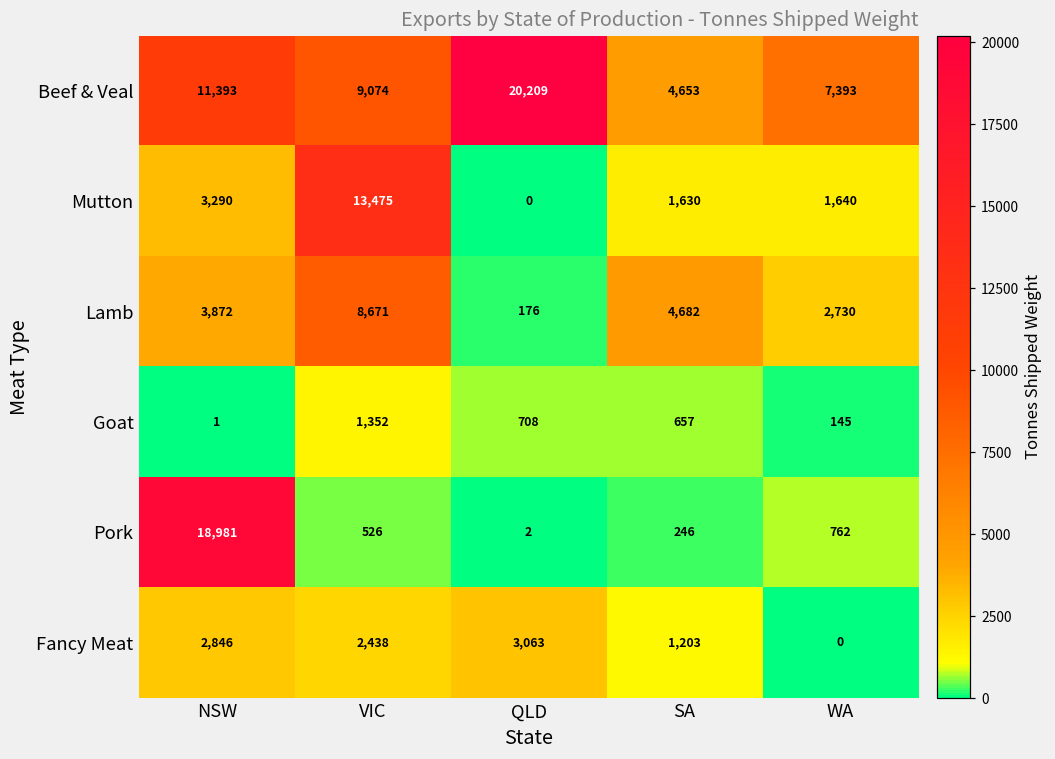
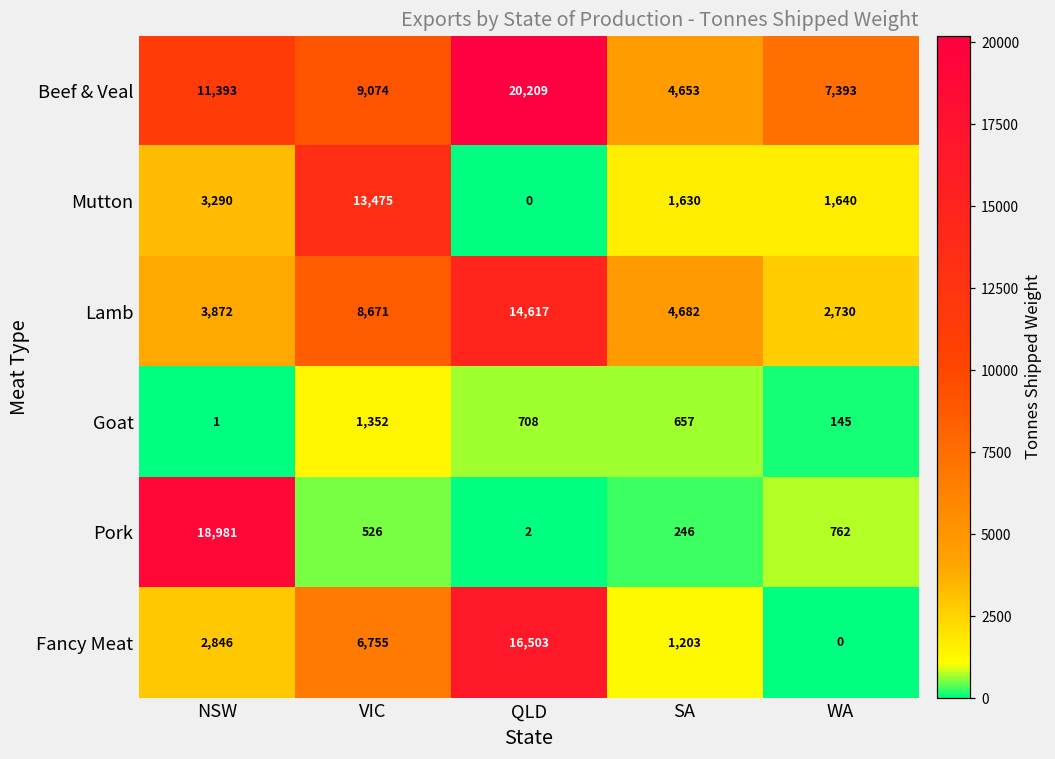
Lamb, QLD: 176 -> 14,617
Fancy Meat, VIC: 2,438 -> 6,755
Fancy Meat, QLD: 3,063 -> 16,503
